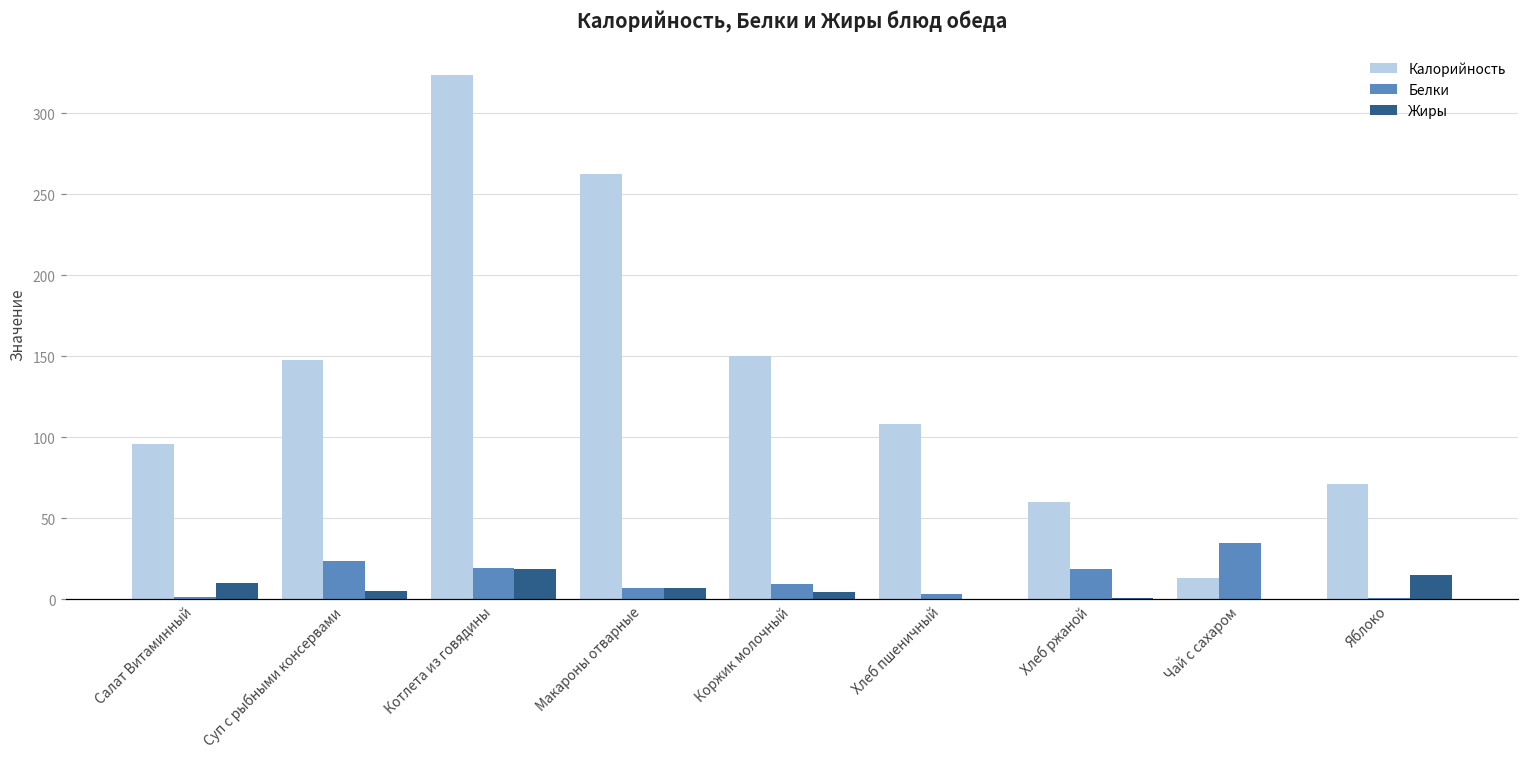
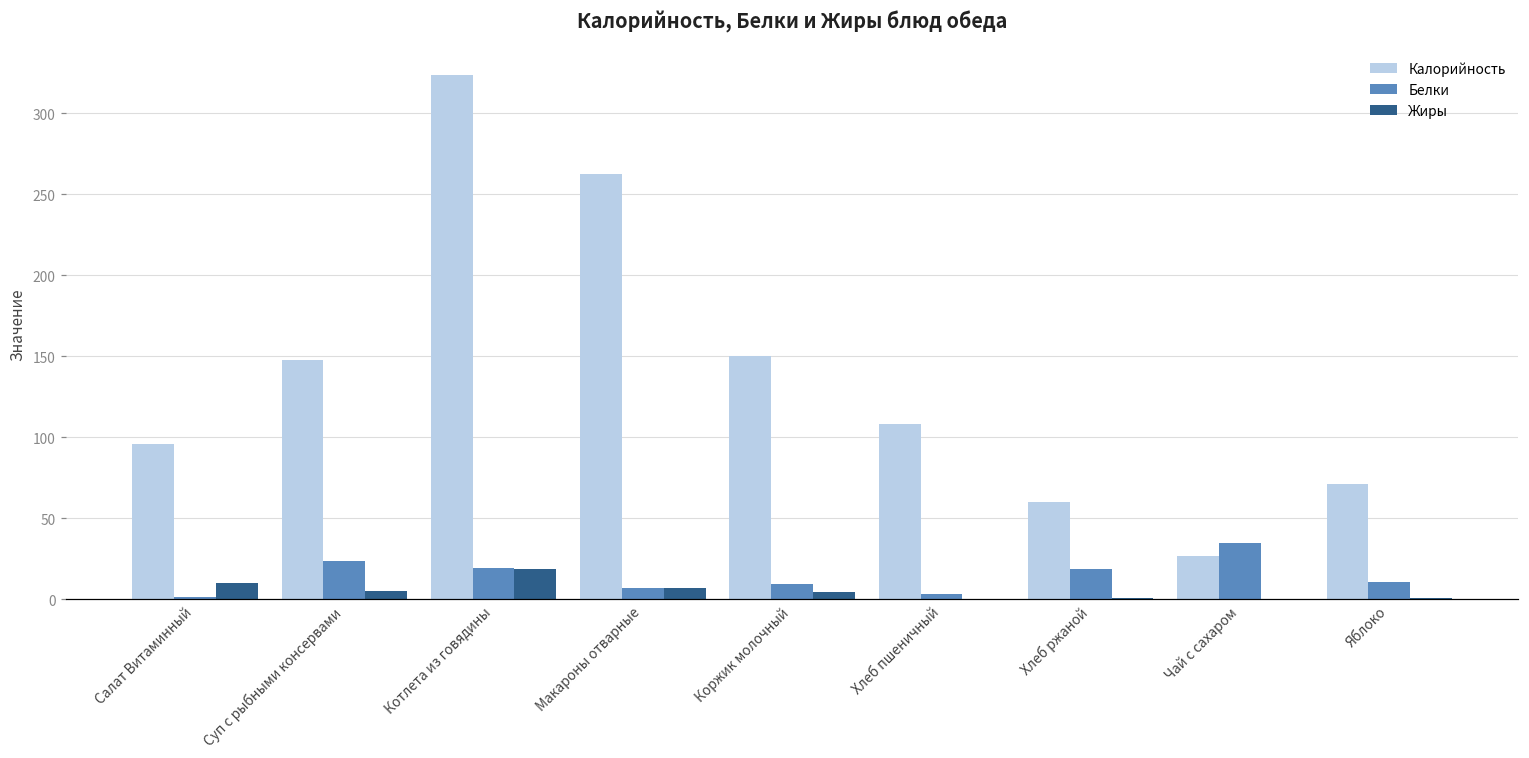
Калорийность, Чай с сахаром: 13 -> 27
Белки, Яблоко: 1 -> 10
Жиры, Яблоко: 15 -> 1
